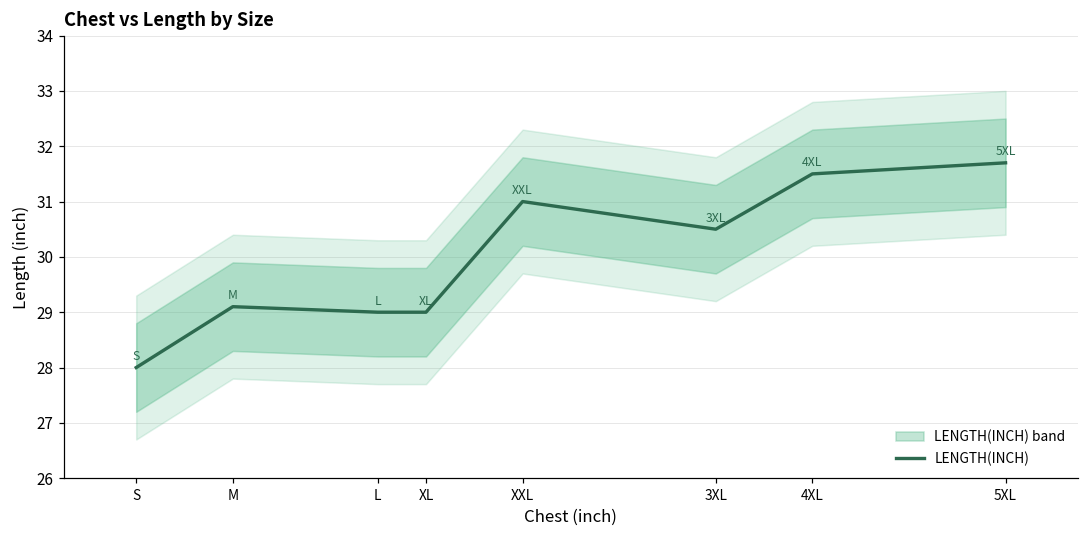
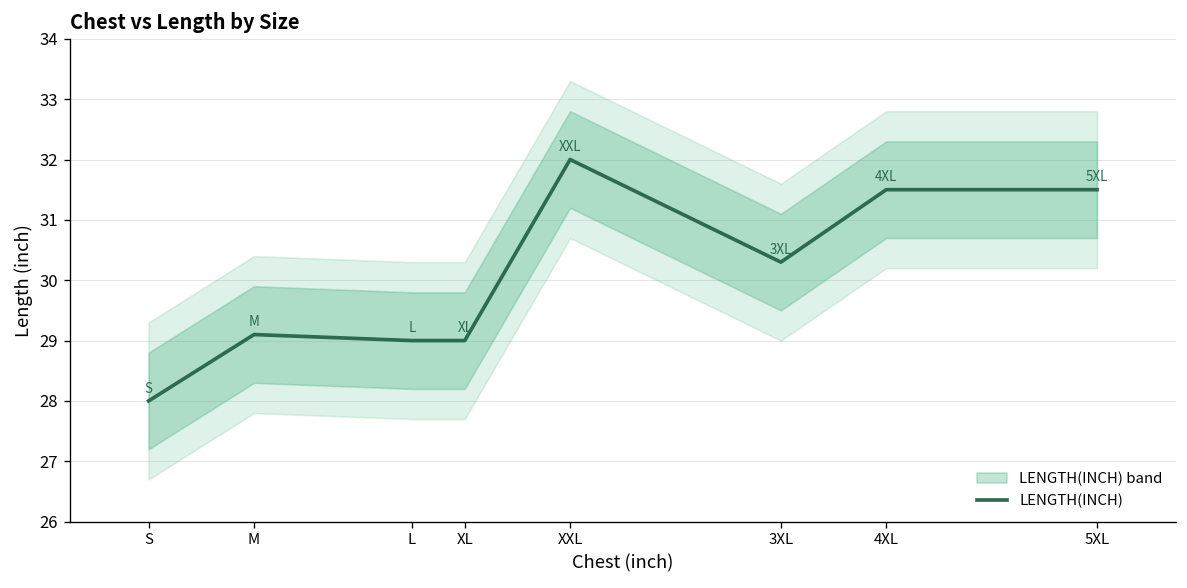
LENGTH(INCH), XXL: 31 -> 32
LENGTH(INCH), 3XL: 30.5 -> 30.3
LENGTH(INCH), 5XL: 31.7 -> 31.5
